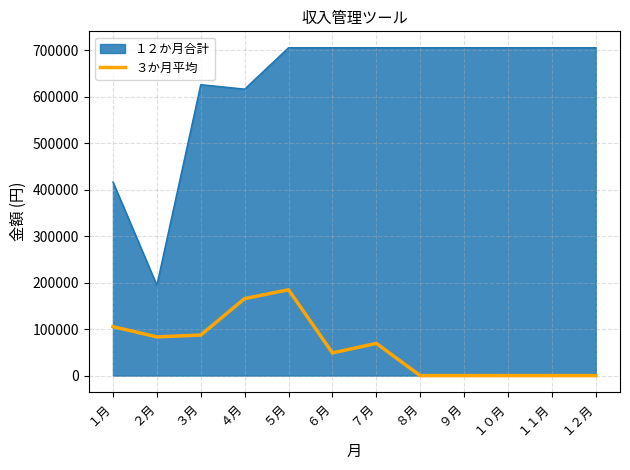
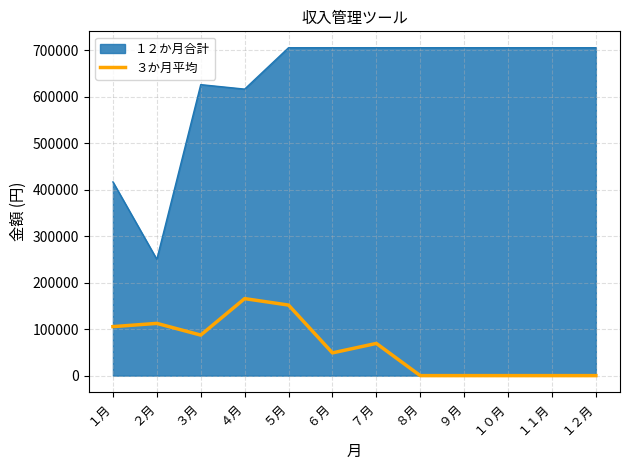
１２か月合計, ２月: 190000 -> 250000
３か月平均, ２月: 80000 -> 110000
３か月平均, ５月: 180000 -> 150000
